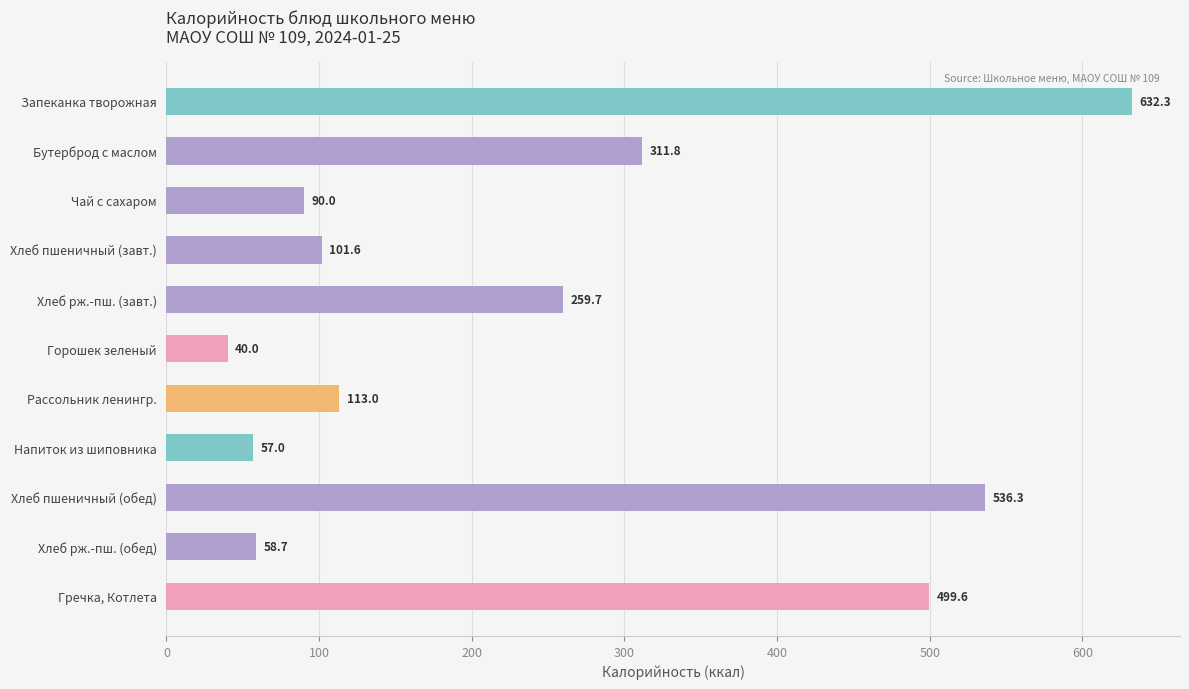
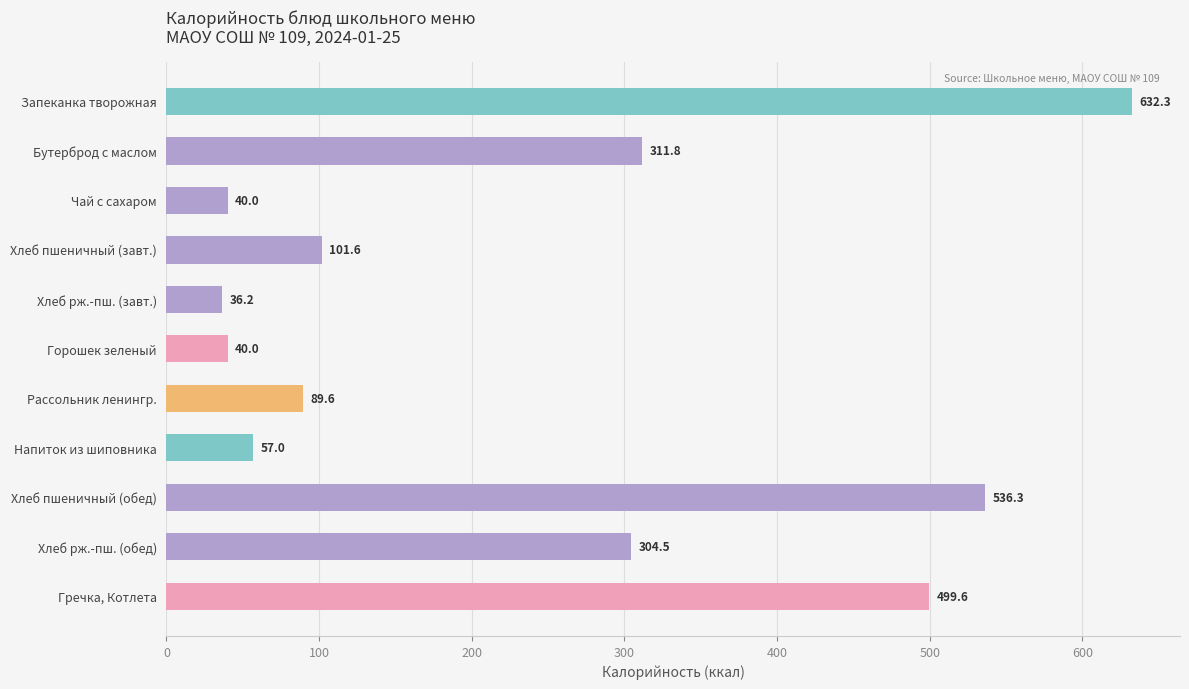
Чай с сахаром: 90.0 -> 40.0
Хлеб рж.-пш. (завт.): 259.7 -> 36.2
Рассольник ленингр.: 113.0 -> 89.6
Хлеб рж.-пш. (обед): 58.7 -> 304.5
